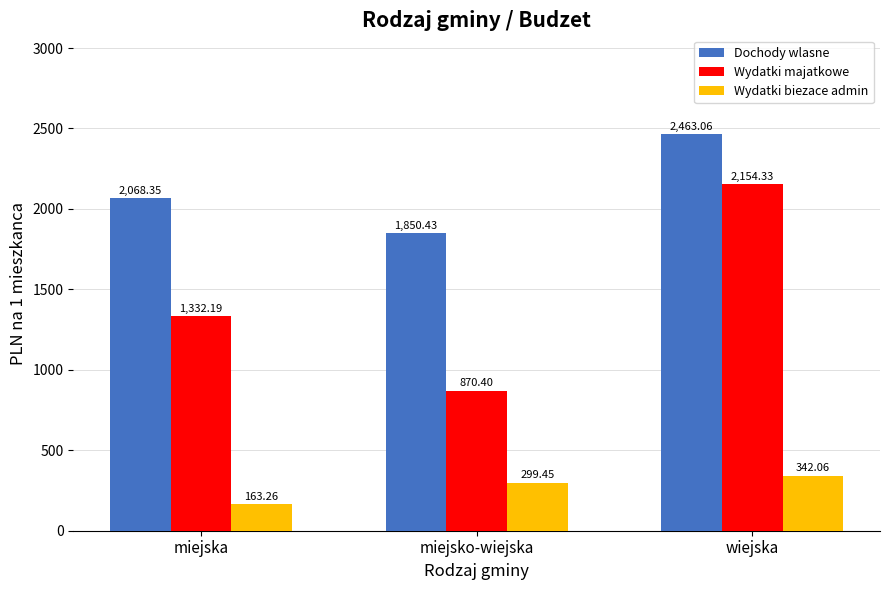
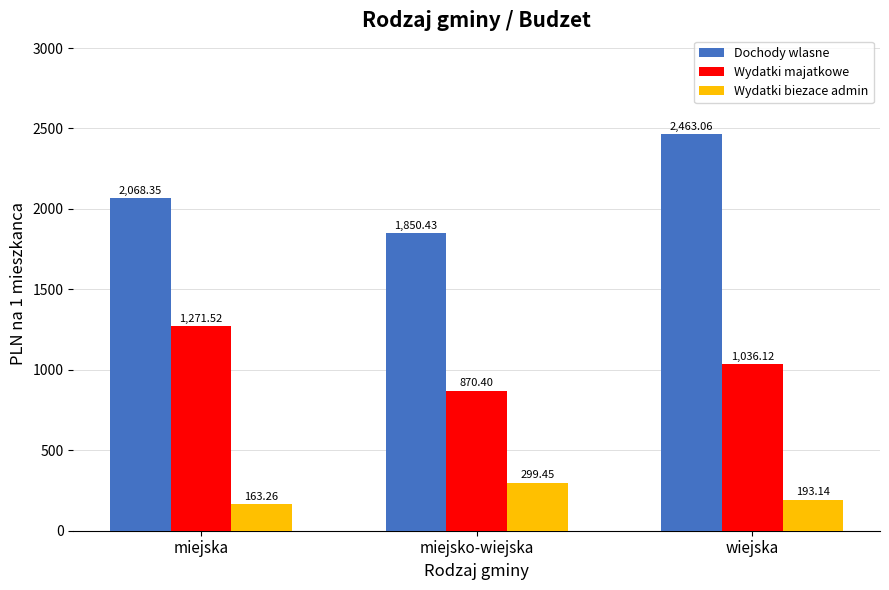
Wydatki majatkowe, miejska: 1,332.19 -> 1,271.52
Wydatki majatkowe, wiejska: 2,154.33 -> 1,036.12
Wydatki biezace admin, wiejska: 342.06 -> 193.14
